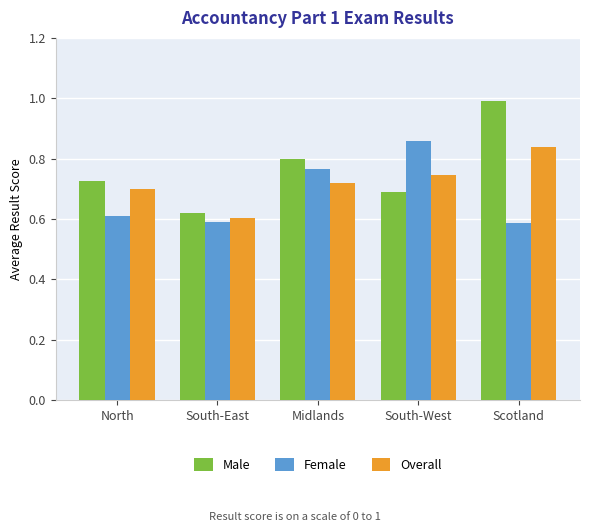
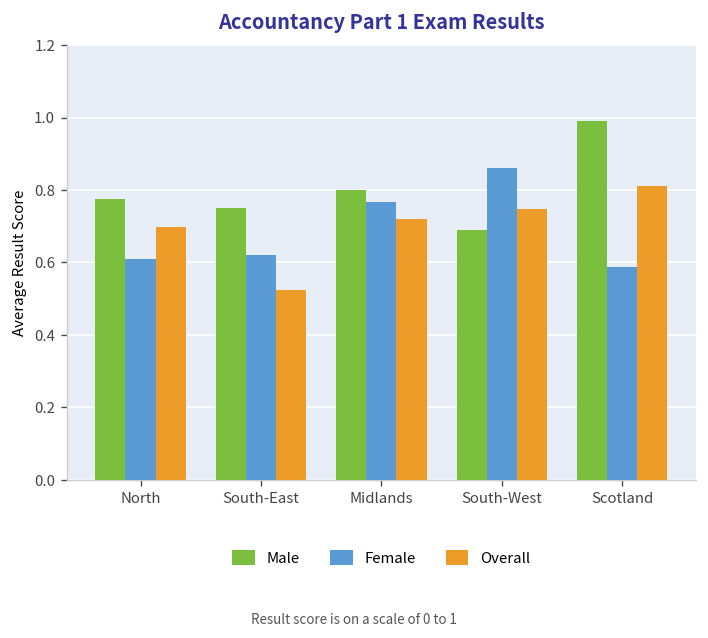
Male, North: 0.73 -> 0.77
Male, South-East: 0.62 -> 0.75
Female, South-East: 0.59 -> 0.62
Overall, South-East: 0.60 -> 0.52
Overall, Scotland: 0.84 -> 0.81
